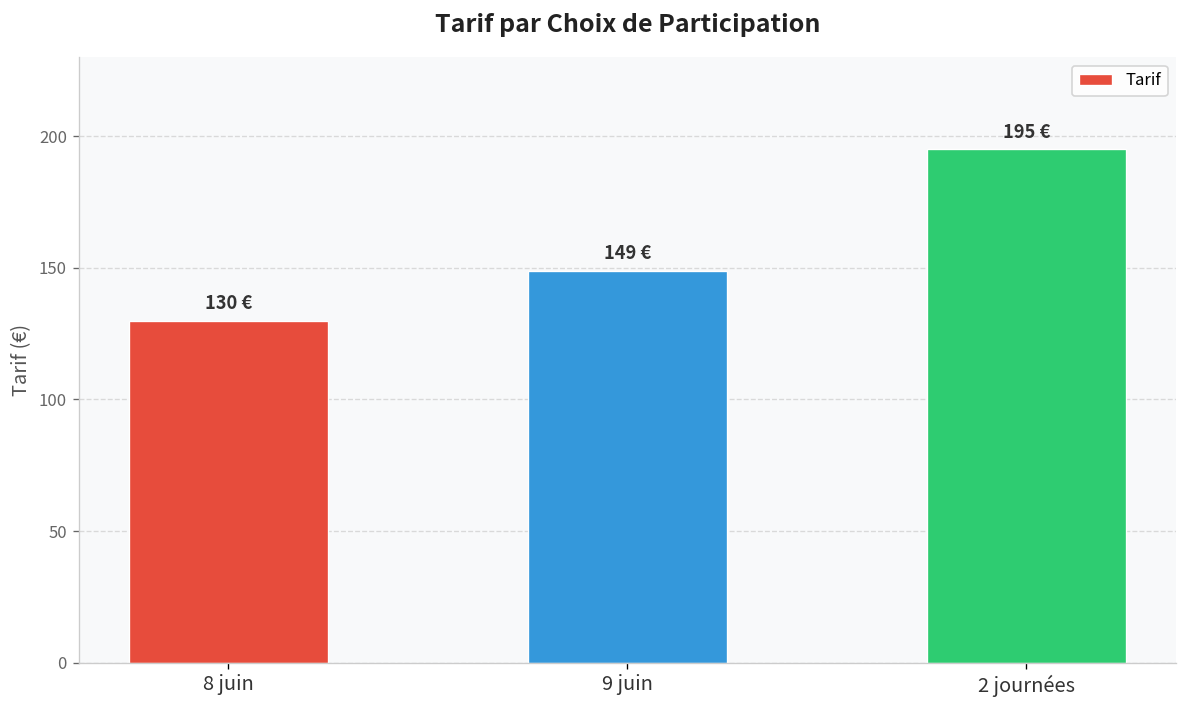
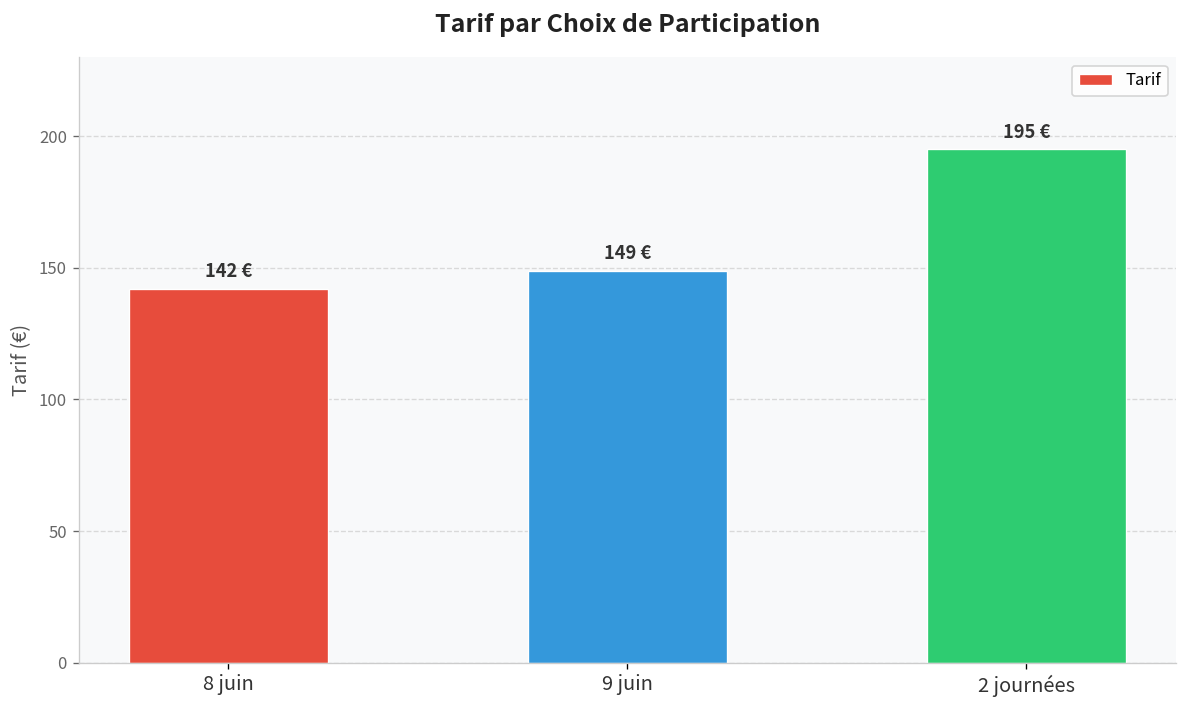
8 juin: 130 -> 142
